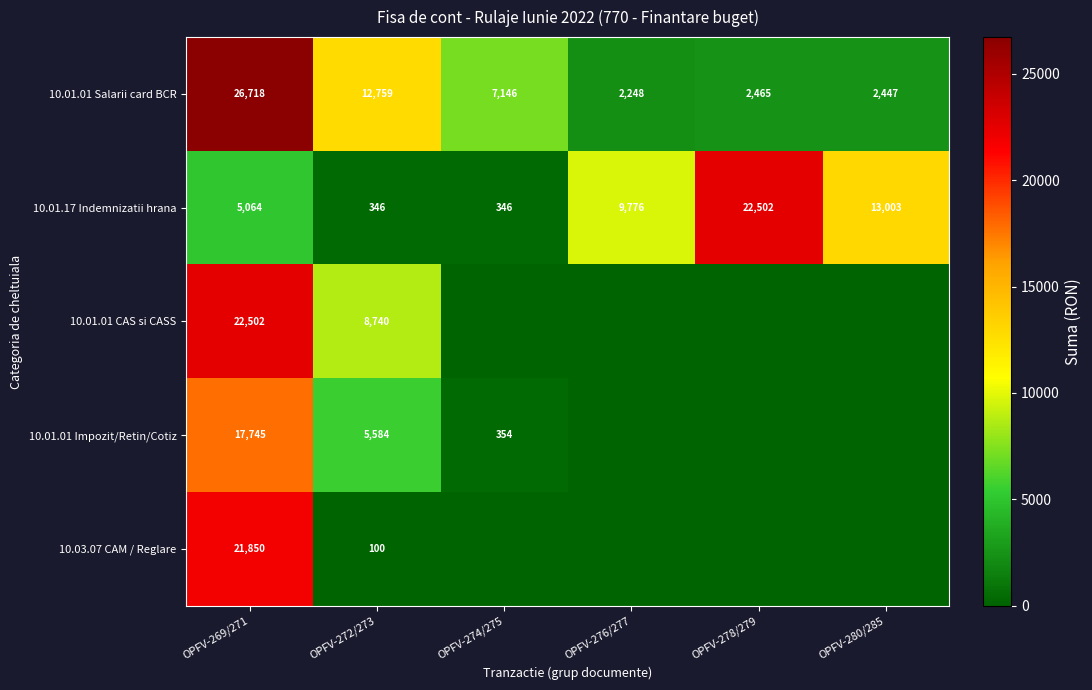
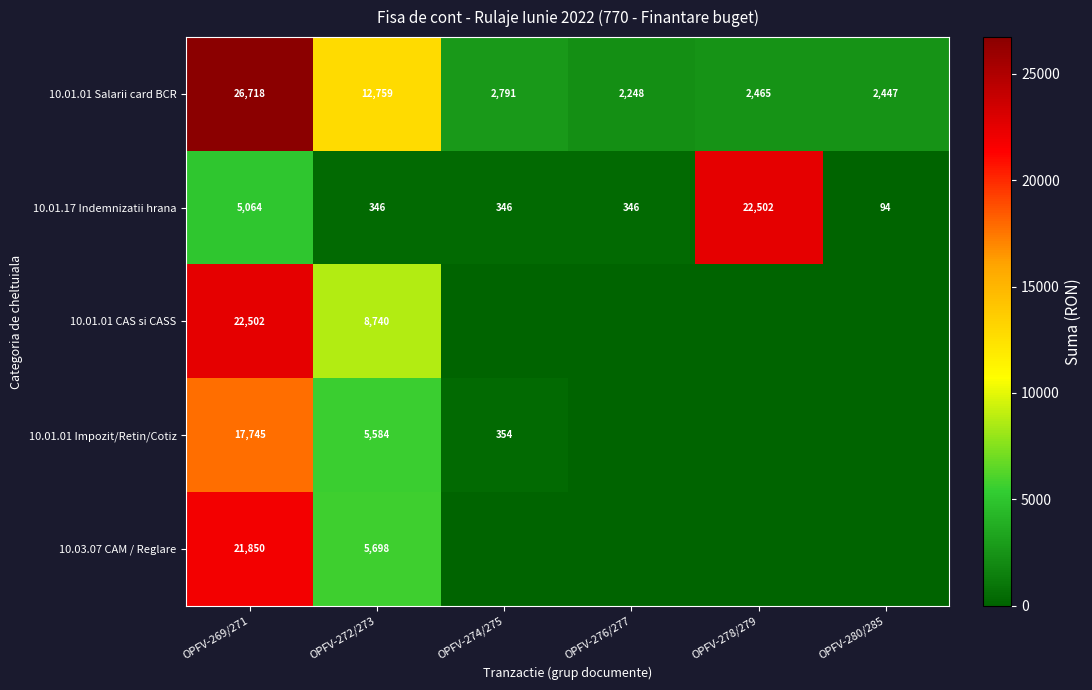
10.01.01 Salarii card BCR, OPFV-274/275: 7,146 -> 2,791
10.01.17 Indemnizatii hrana, OPFV-276/277: 9,776 -> 346
10.01.17 Indemnizatii hrana, OPFV-280/285: 13,003 -> 94
10.03.07 CAM / Reglare, OPFV-272/273: 100 -> 5,698
